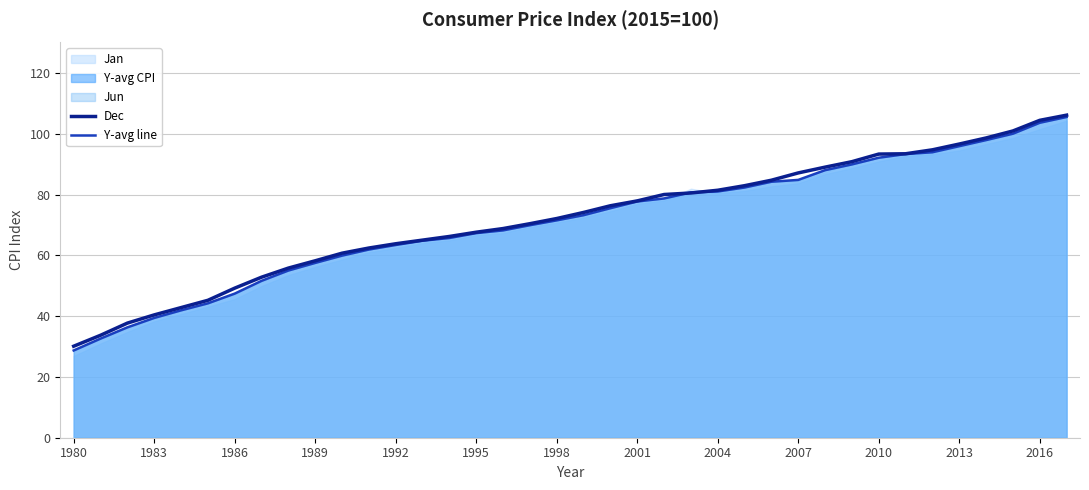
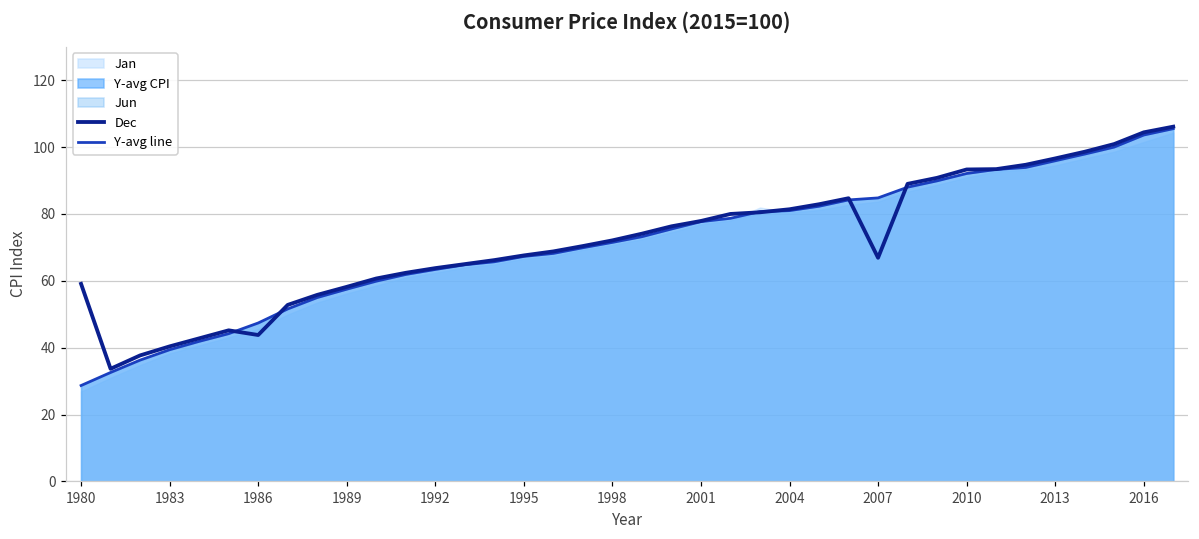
Dec, 1980: 30 -> 59
Dec, 1986: 49 -> 44
Dec, 2007: 87 -> 67
